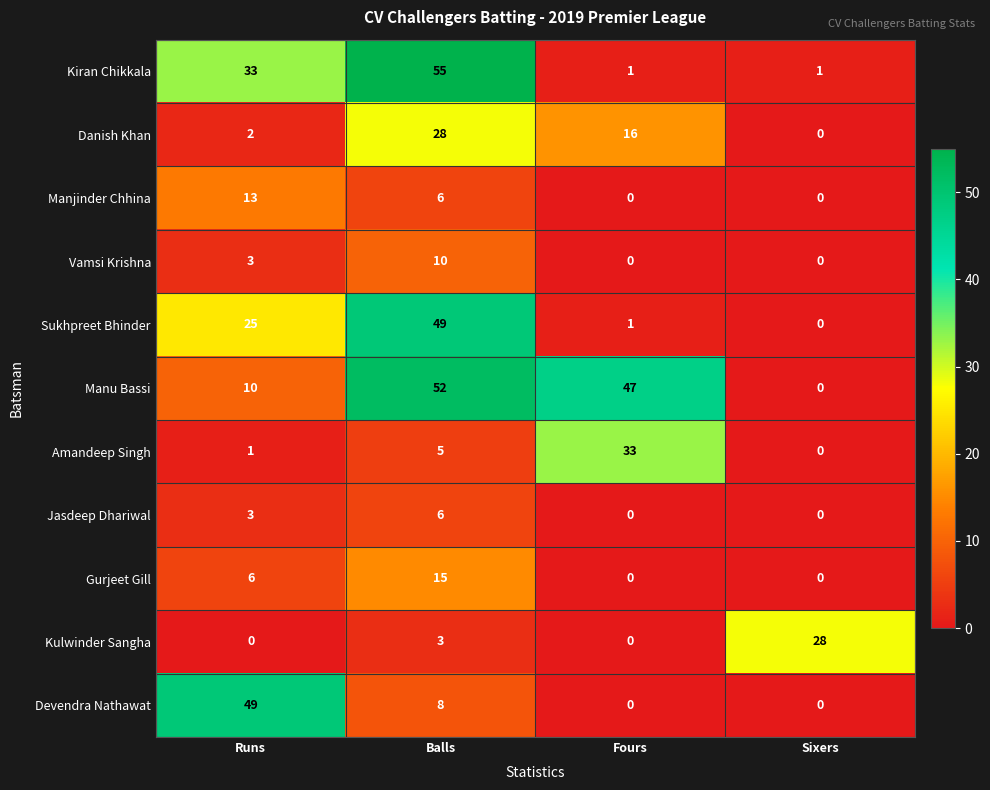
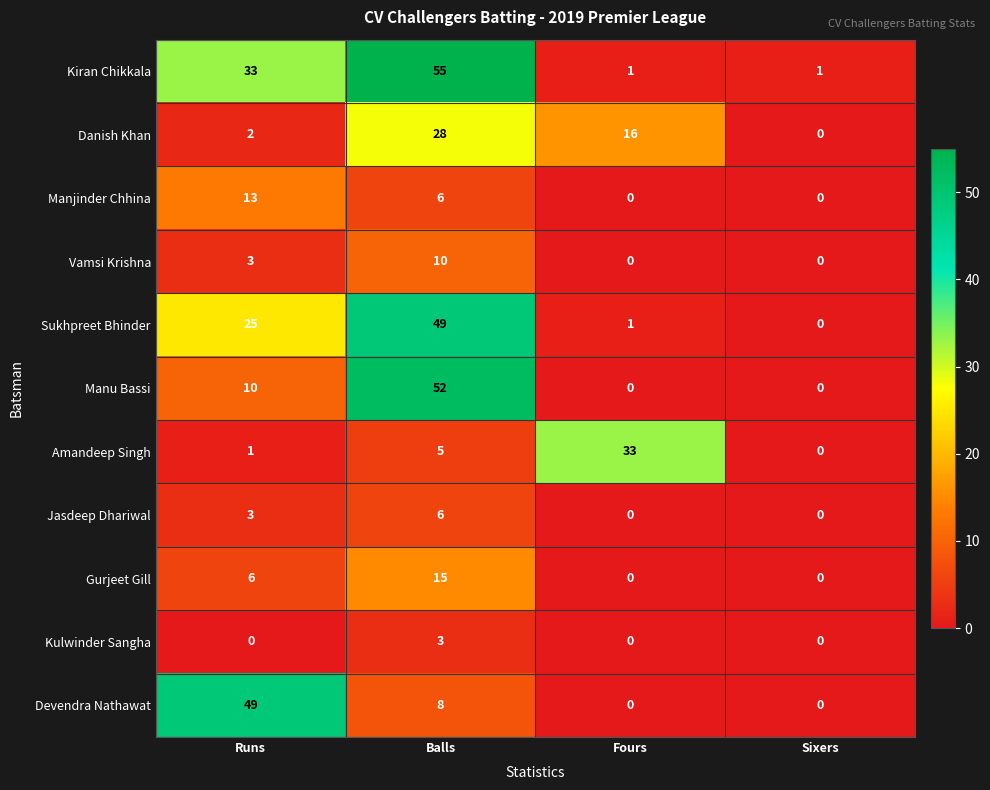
Manu Bassi, Fours: 47 -> 0
Kulwinder Sangha, Sixers: 28 -> 0
